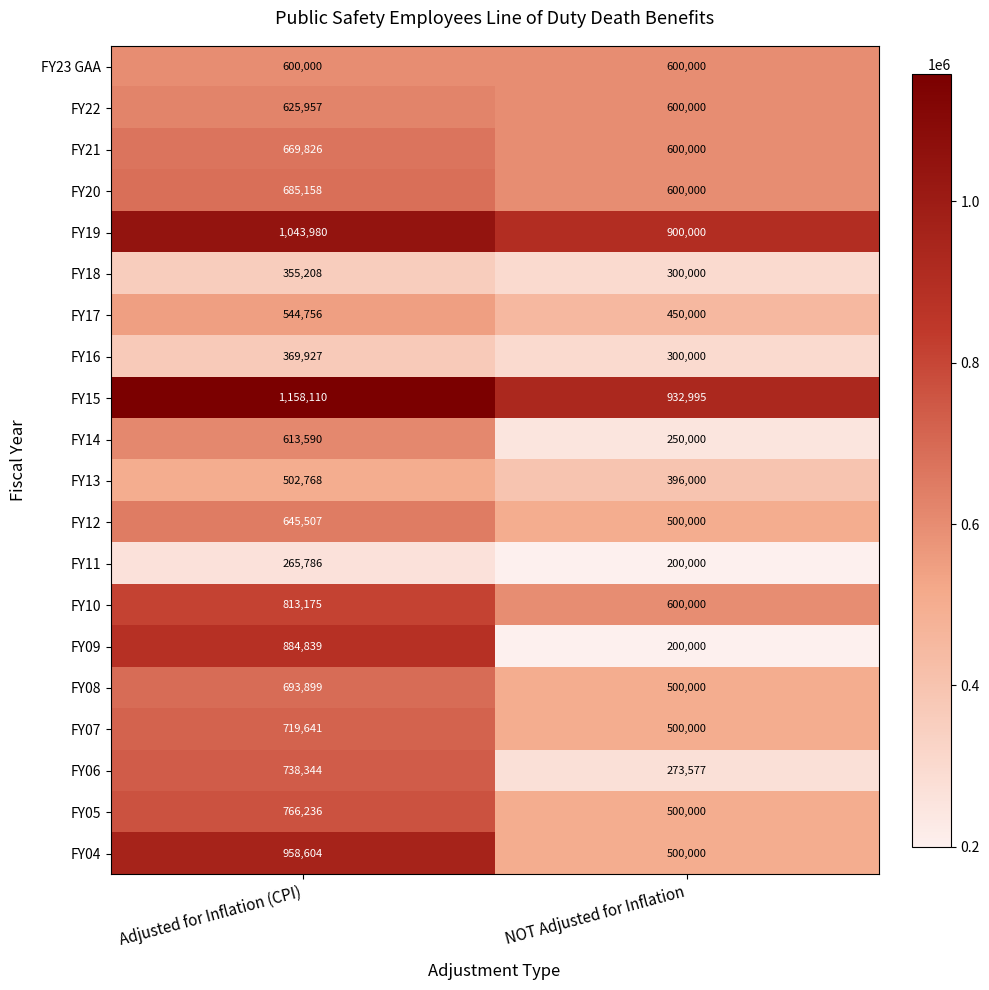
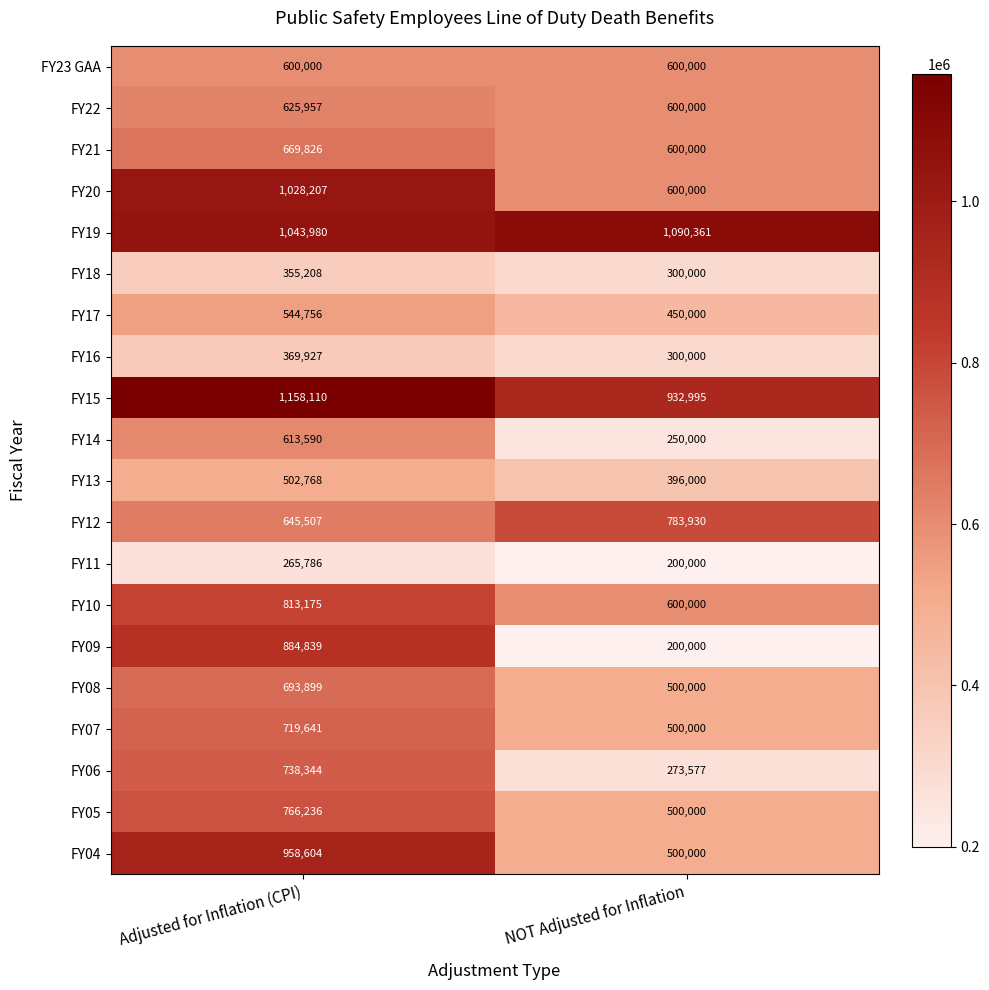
FY20, Adjusted for Inflation (CPI): 685,158 -> 1,028,207
FY19, NOT Adjusted for Inflation: 900,000 -> 1,090,361
FY12, NOT Adjusted for Inflation: 500,000 -> 783,930
